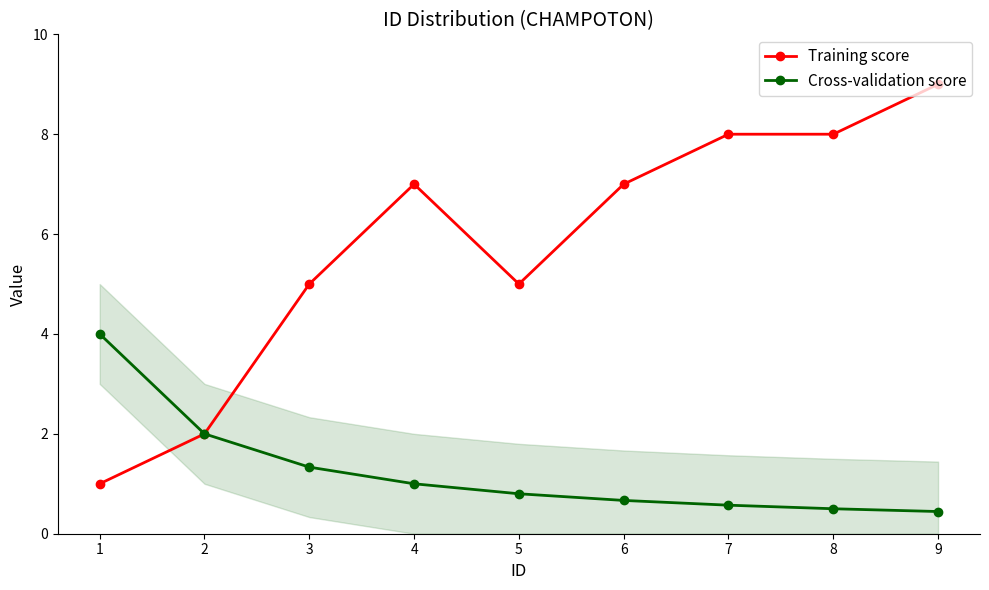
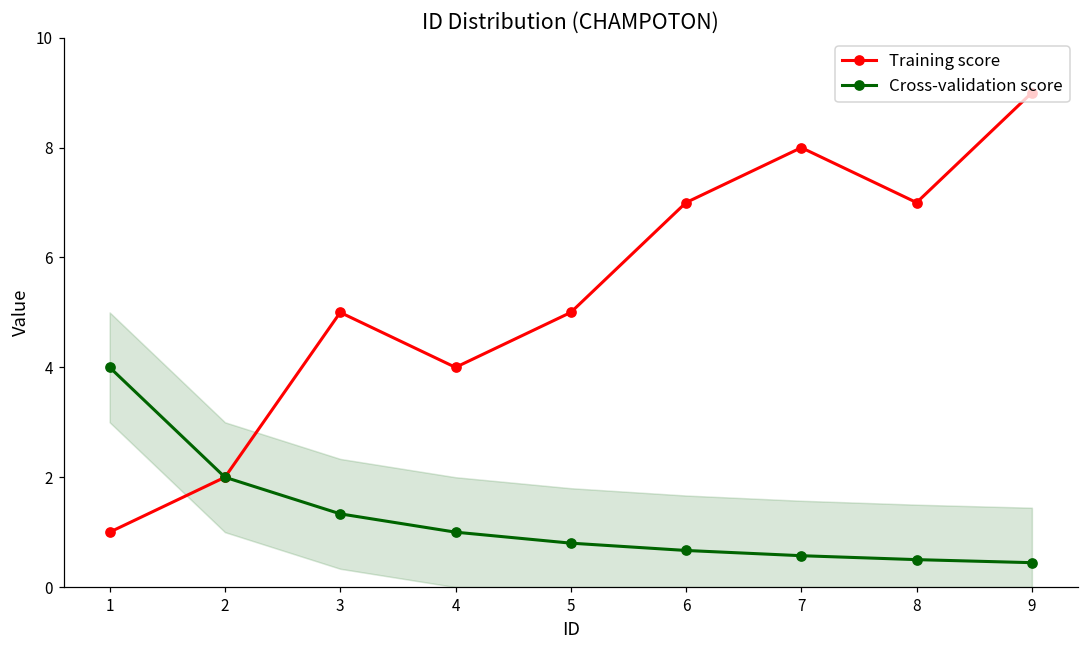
Training score, 4: 7 -> 4
Training score, 8: 8 -> 7
